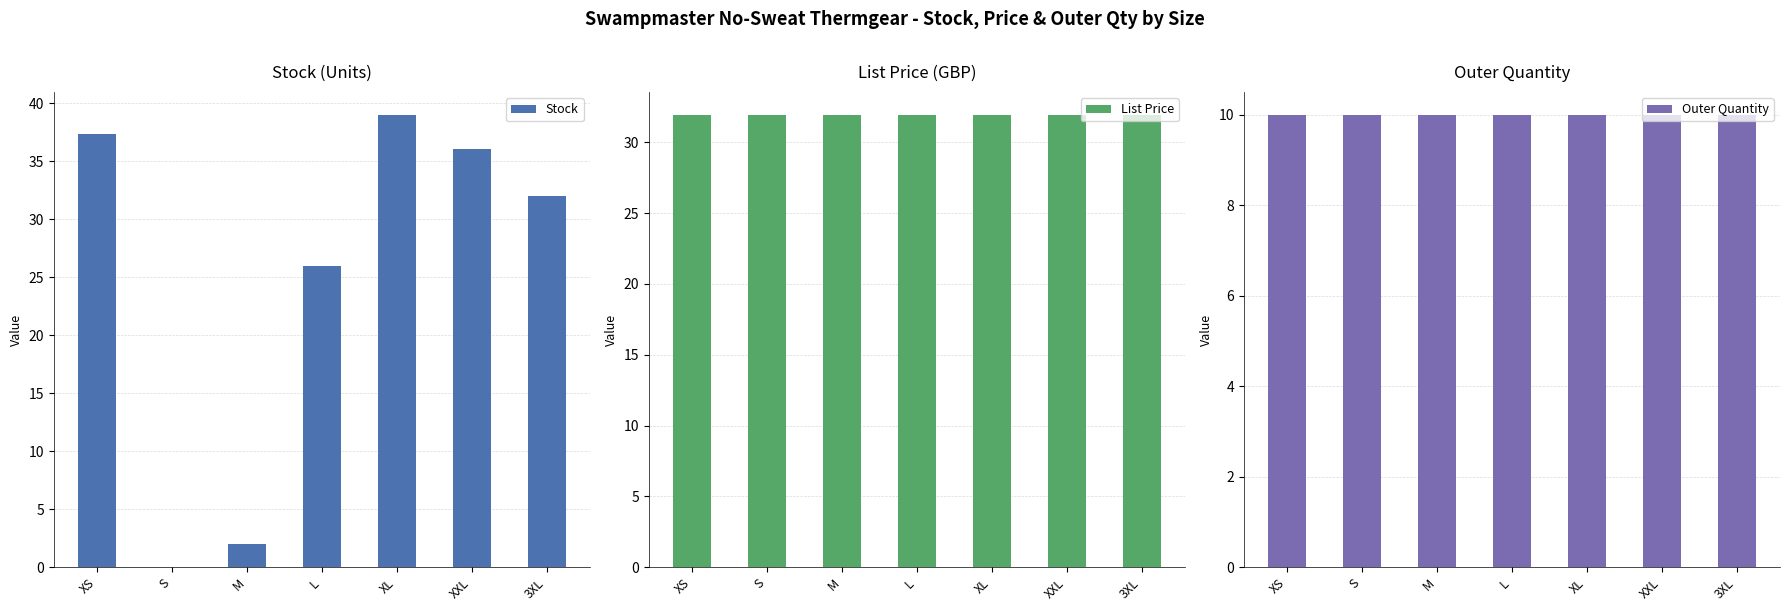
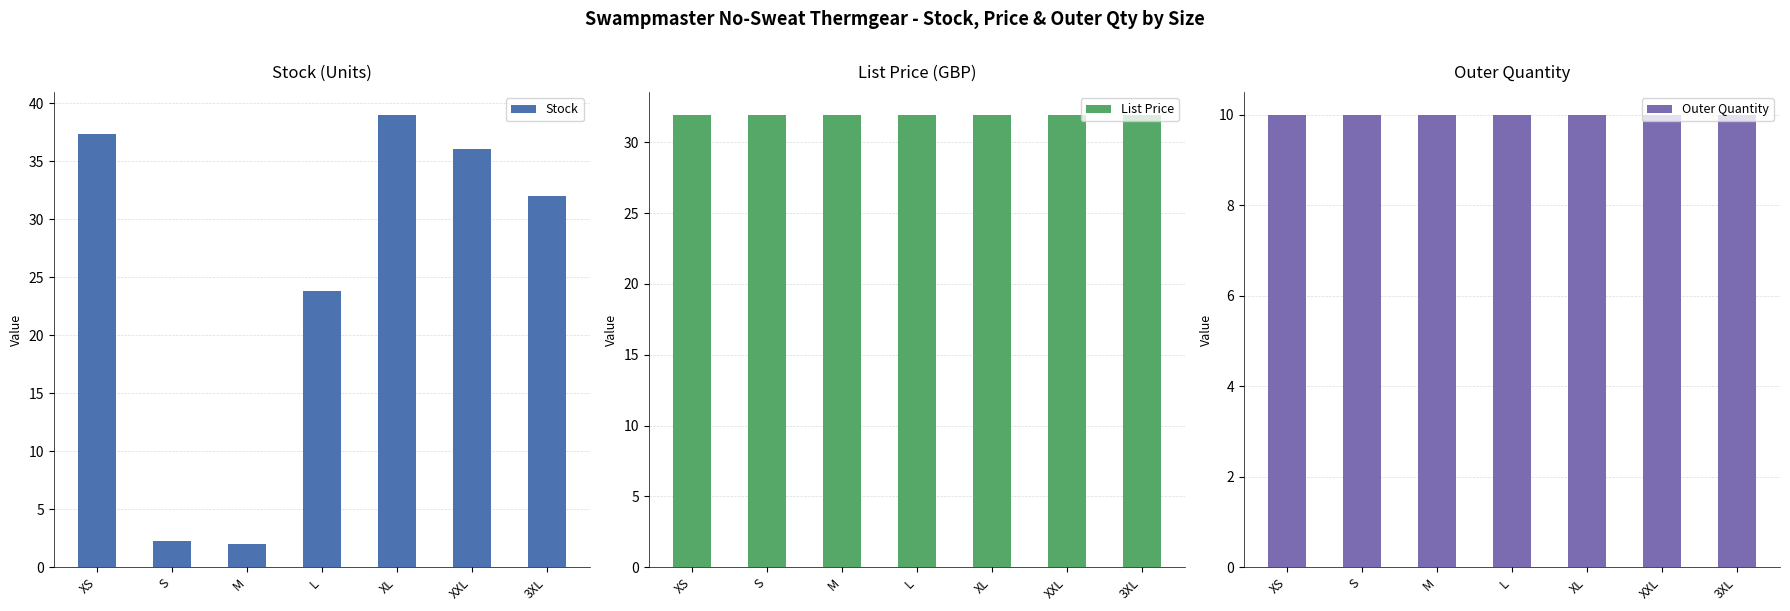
Stock (Units), S: 0.0 -> 2.3
Stock (Units), L: 26.0 -> 23.8
